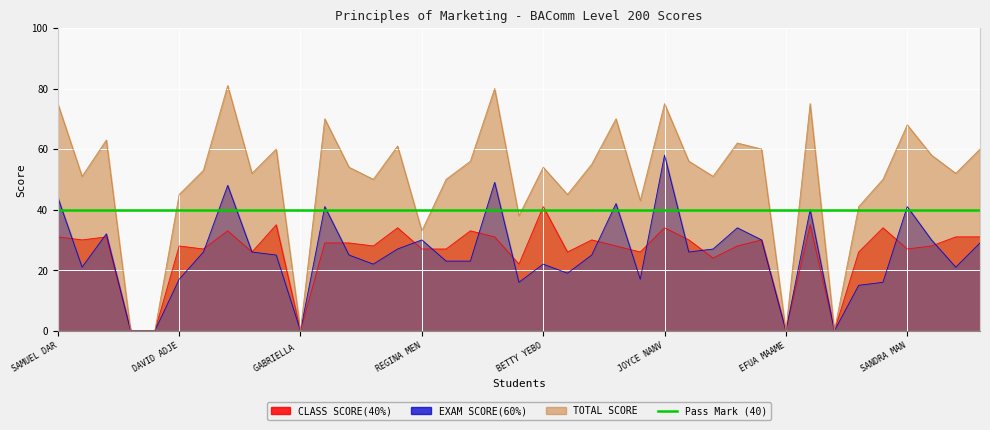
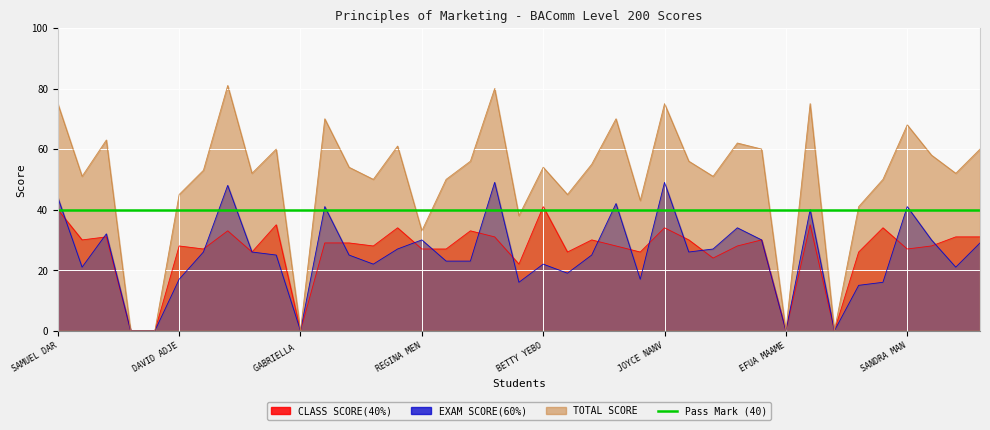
CLASS SCORE(40%), SAMUEL DAR: 31 -> 40
EXAM SCORE(60%), JOYCE NANV: 58 -> 49
